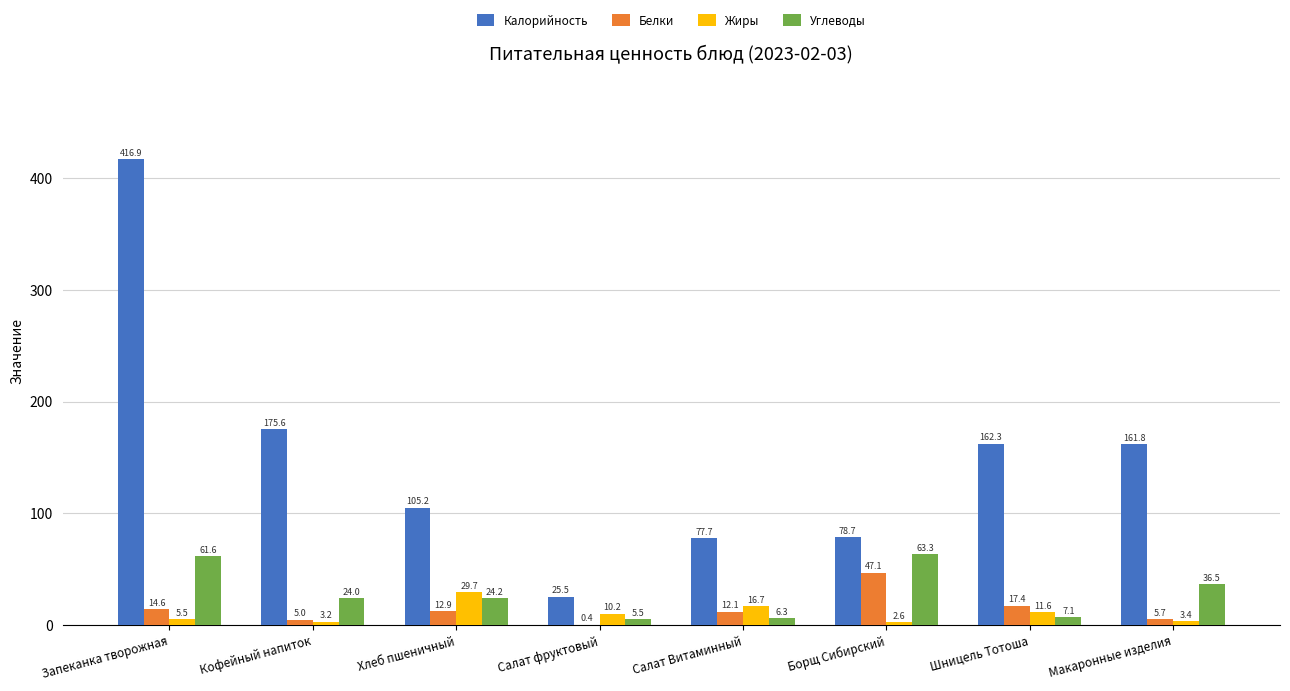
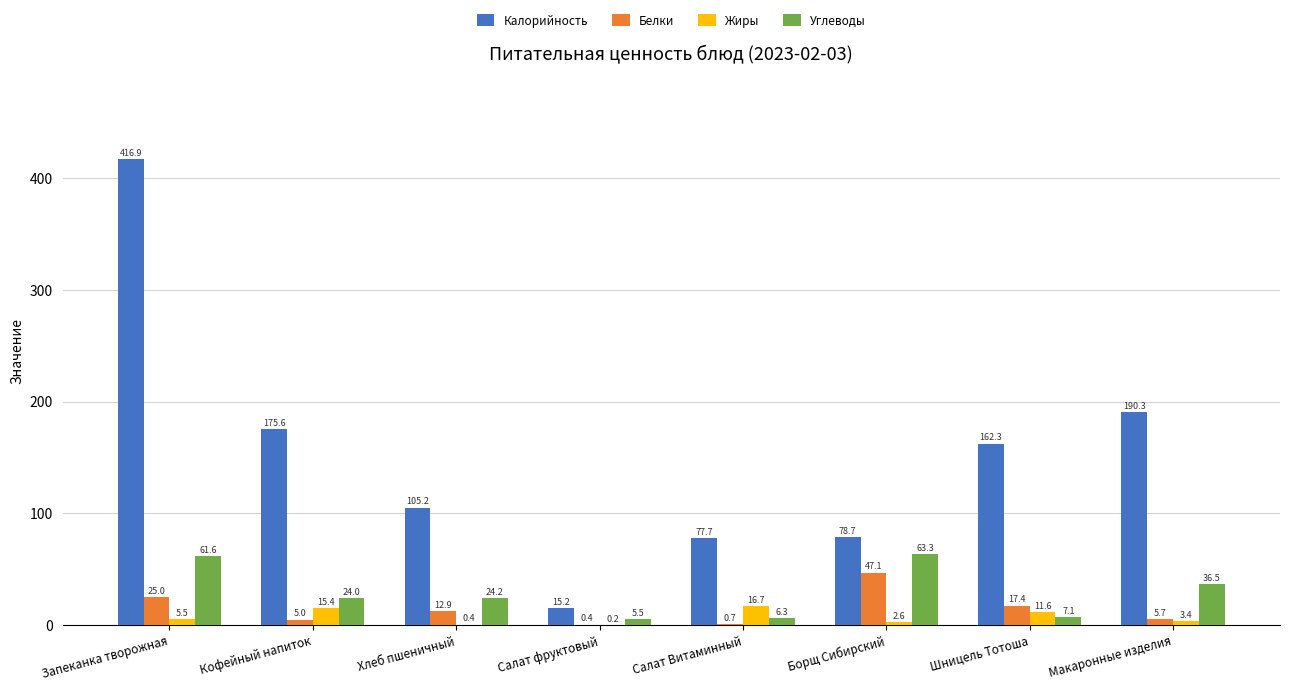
Белки, Запеканка творожная: 14.6 -> 25.0
Жиры, Кофейный напиток: 3.2 -> 15.4
Жиры, Хлеб пшеничный: 29.7 -> 0.4
Калорийность, Салат фруктовый: 25.5 -> 15.2
Жиры, Салат фруктовый: 10.2 -> 0.2
Белки, Салат Витаминный: 12.1 -> 0.7
Калорийность, Макаронные изделия: 161.8 -> 190.3
